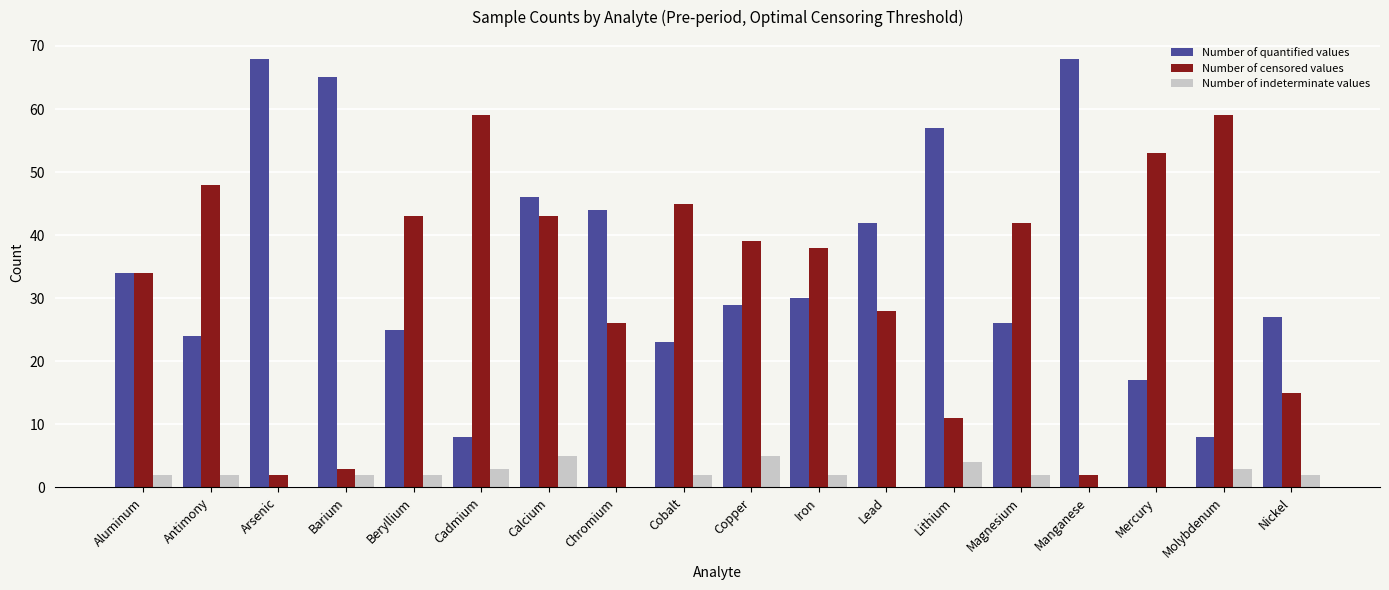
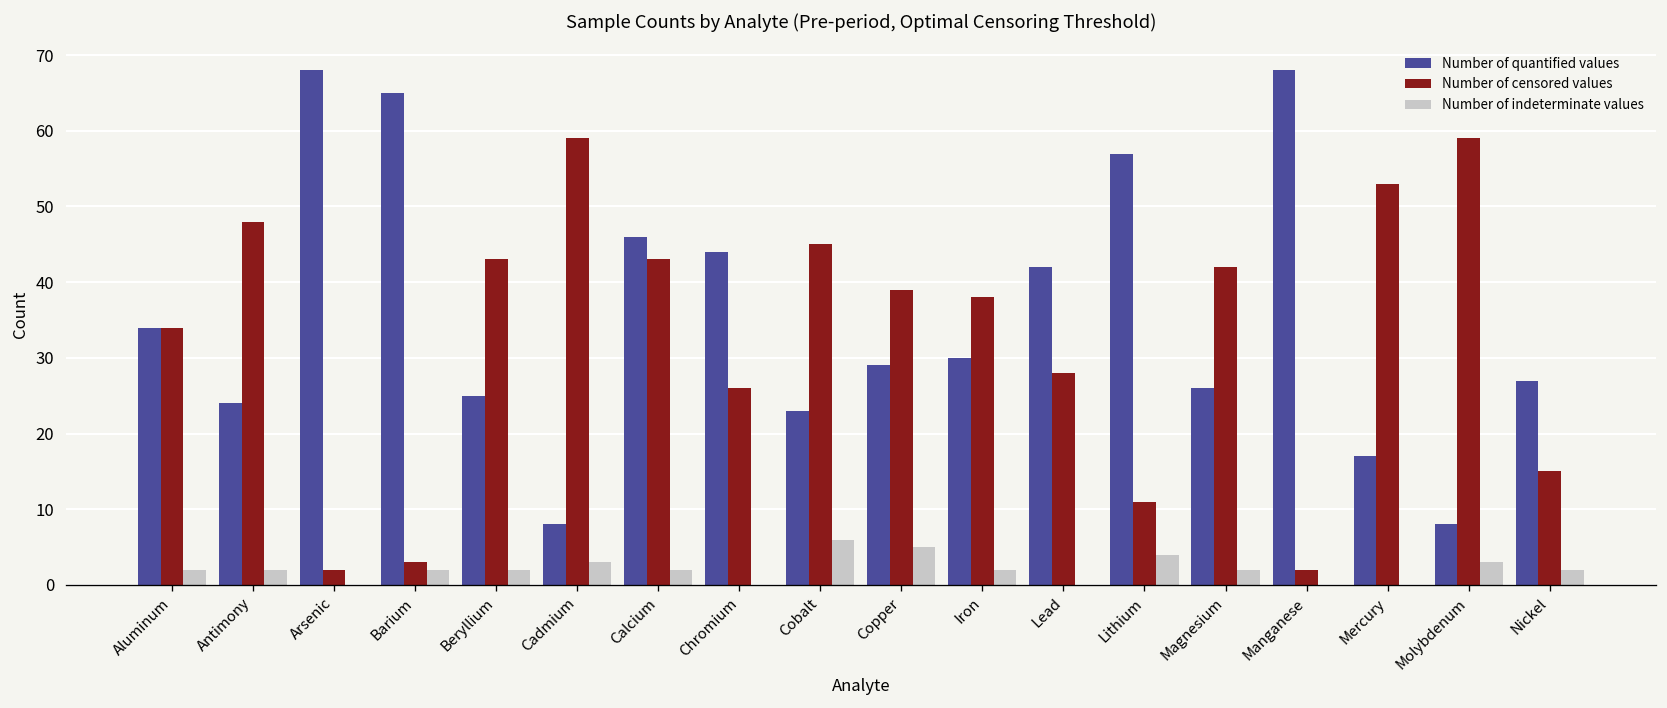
Number of indeterminate values, Calcium: 5 -> 2
Number of indeterminate values, Cobalt: 2 -> 6
